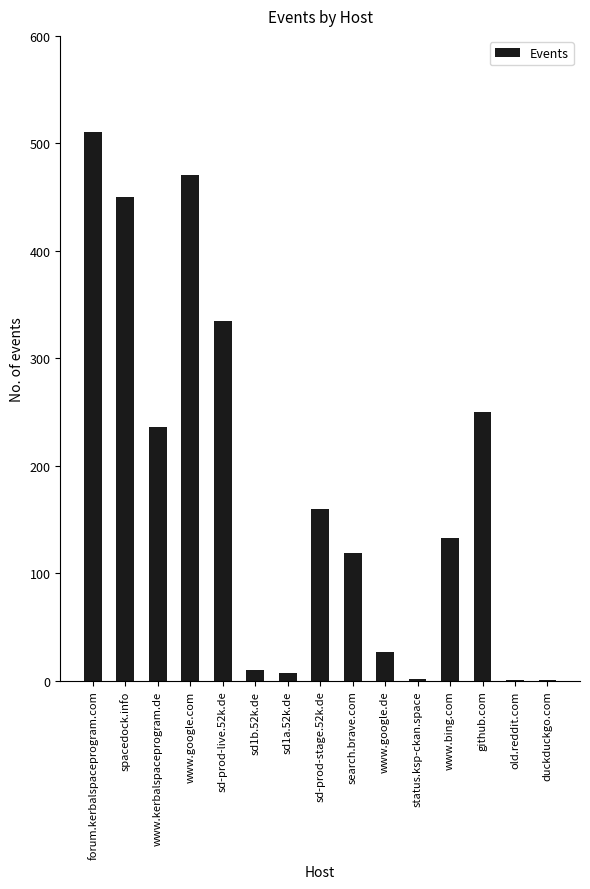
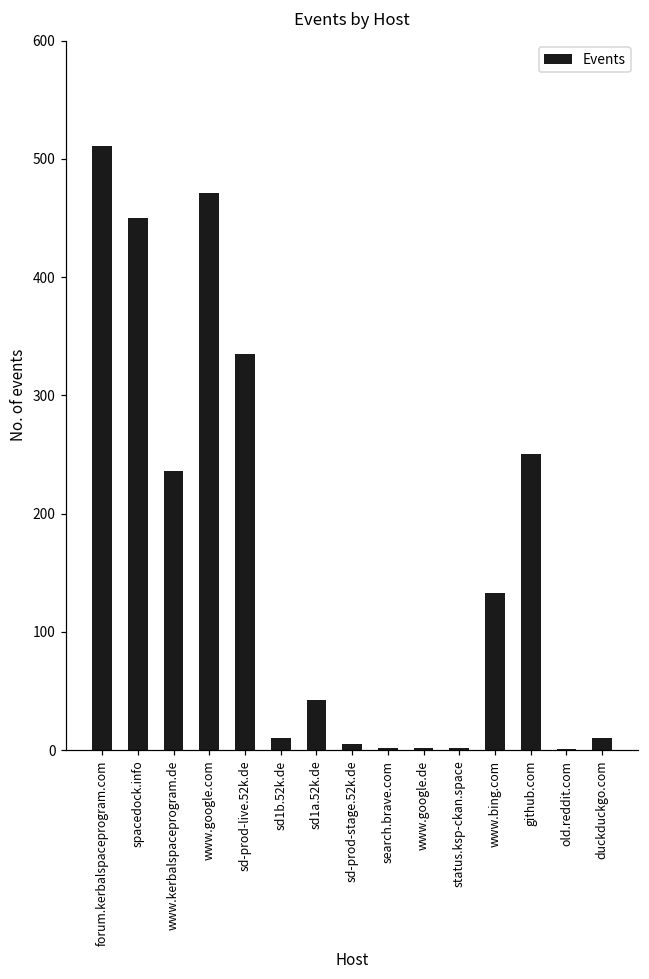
sd1a.52k.de: 7 -> 42
sd-prod-stage.52k.de: 160 -> 5
search.brave.com: 119 -> 2
www.google.de: 27 -> 2
duckduckgo.com: 1 -> 10
